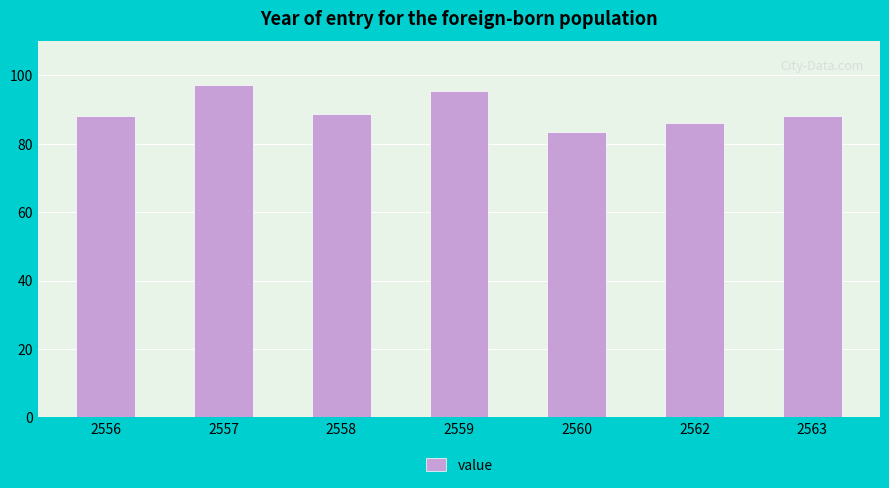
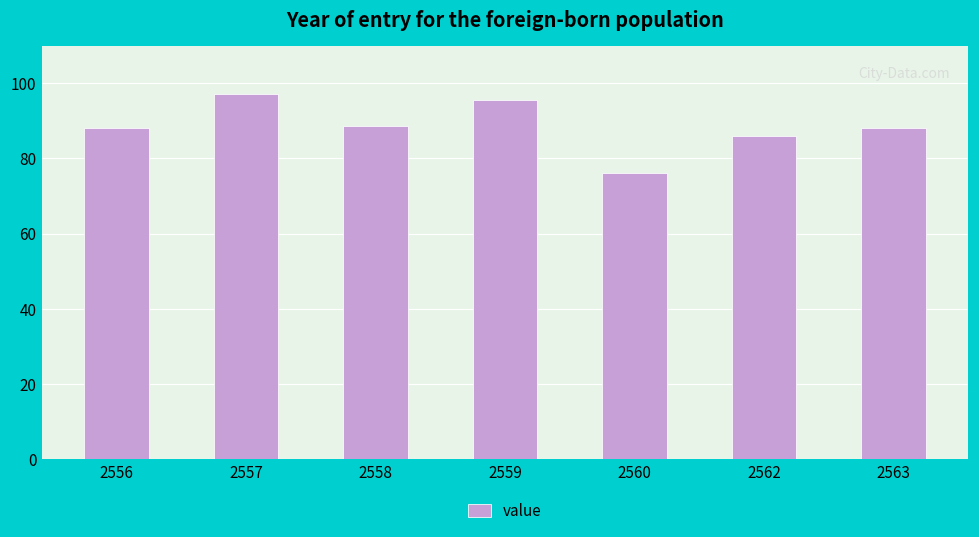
2560: 84 -> 76
